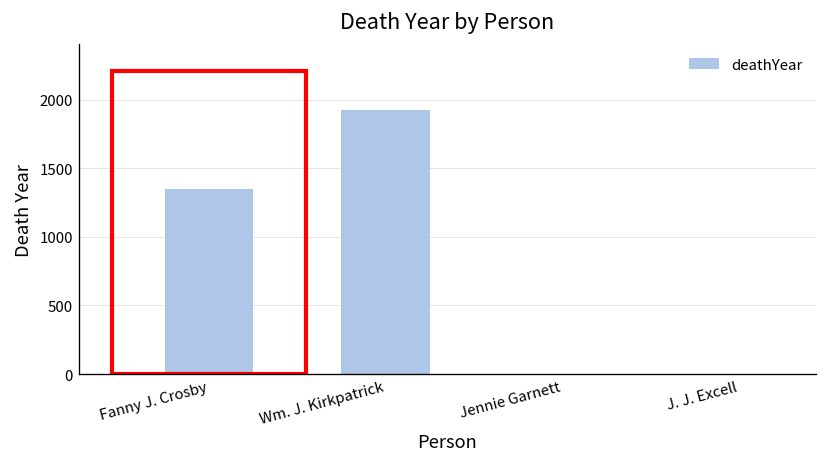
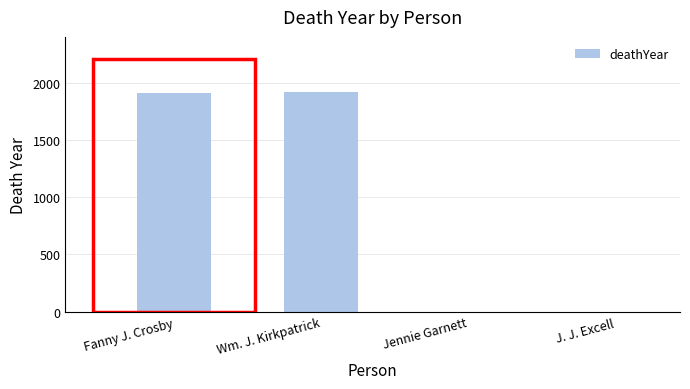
Fanny J. Crosby: 1350 -> 1920
